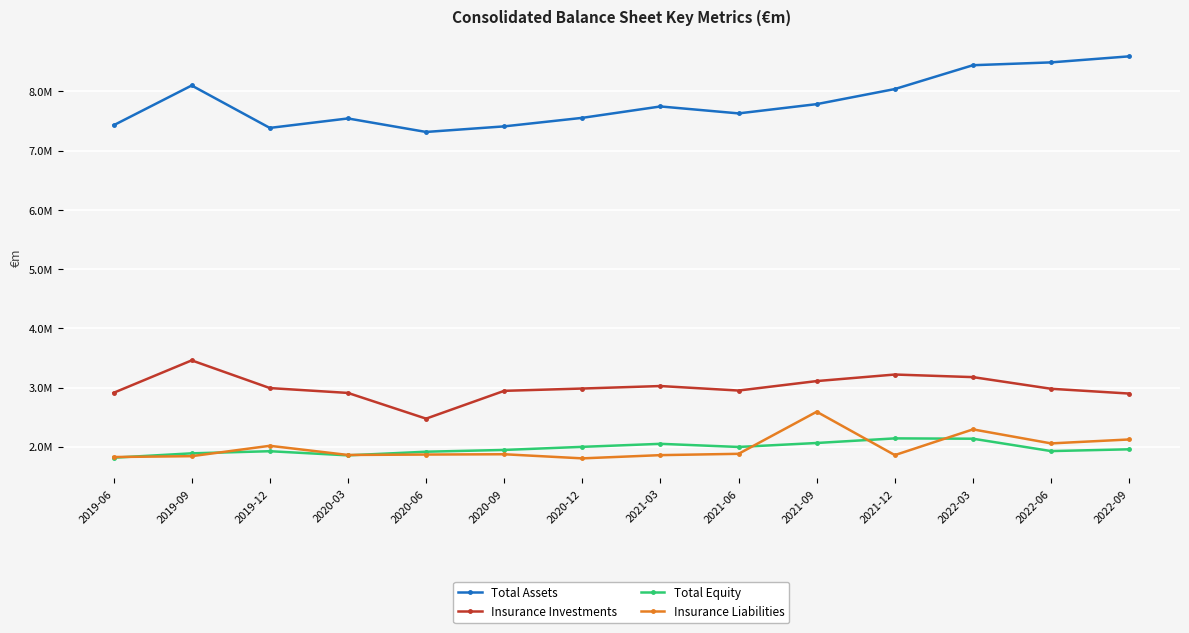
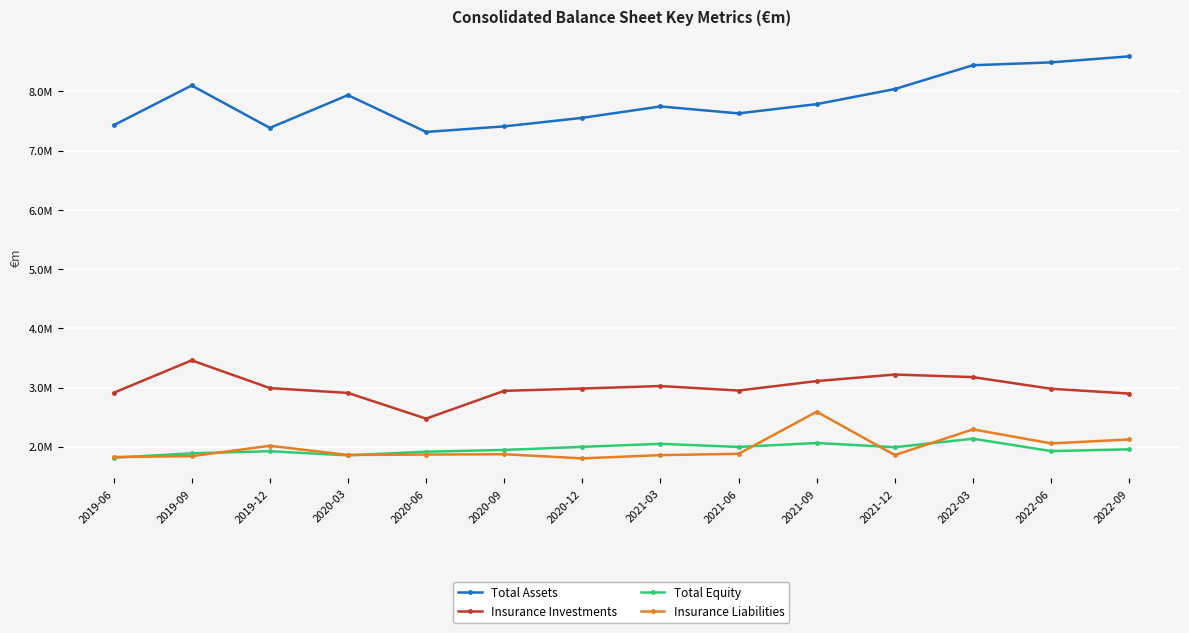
Total Assets, 2020-03: 7500000 -> 7900000
Total Equity, 2021-12: 2100000 -> 2000000
